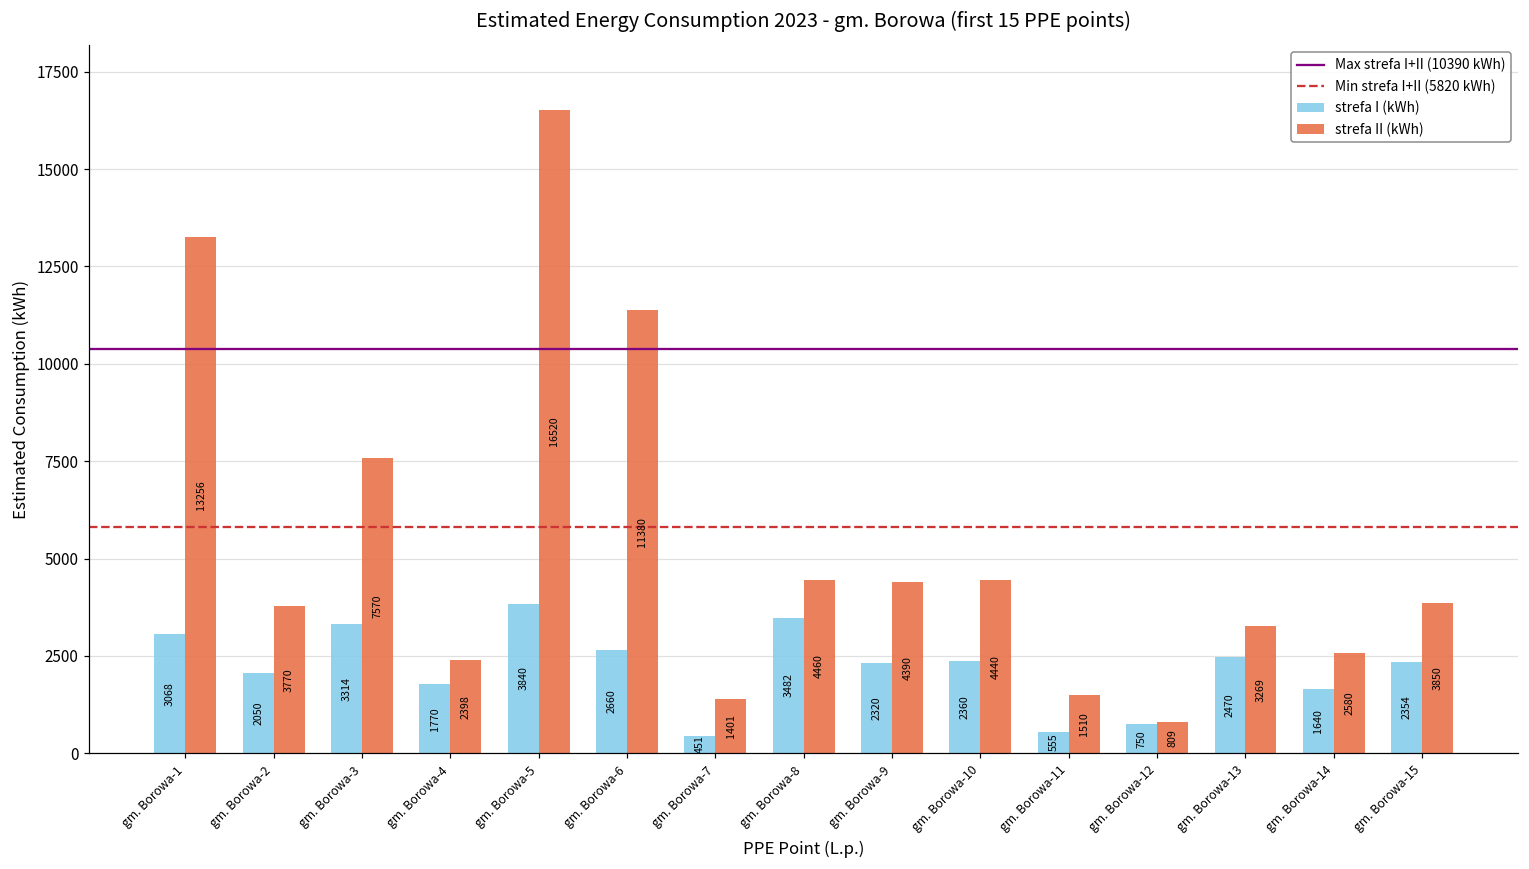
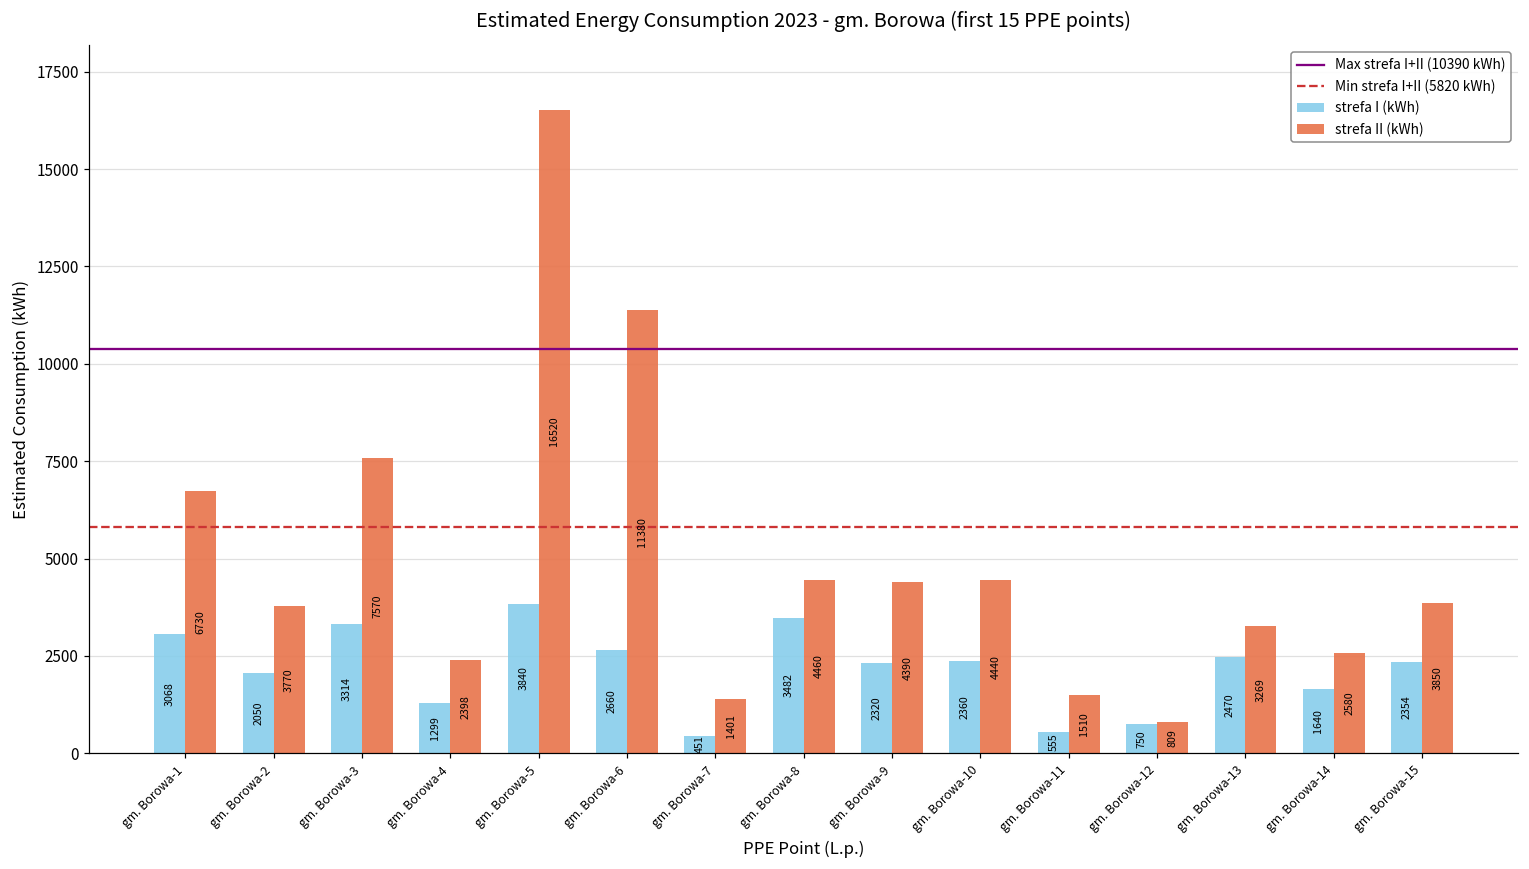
strefa II (kWh), gm. Borowa-1: 13256 -> 6730
strefa I (kWh), gm. Borowa-4: 1770 -> 1299
